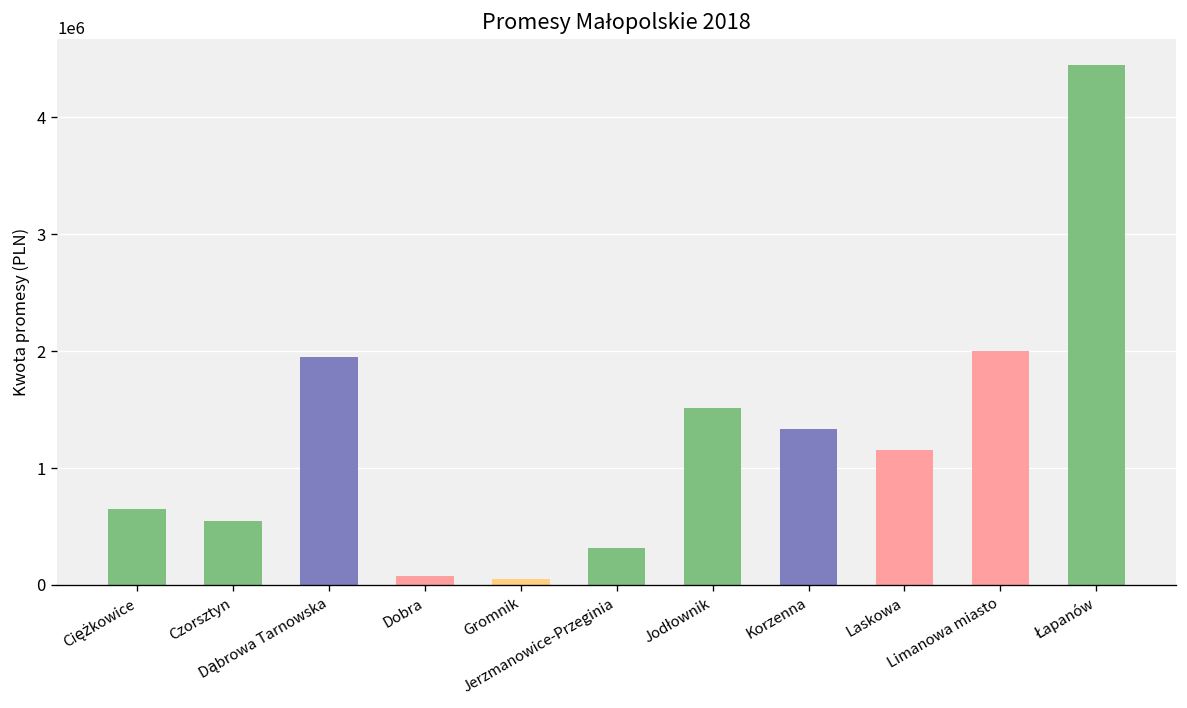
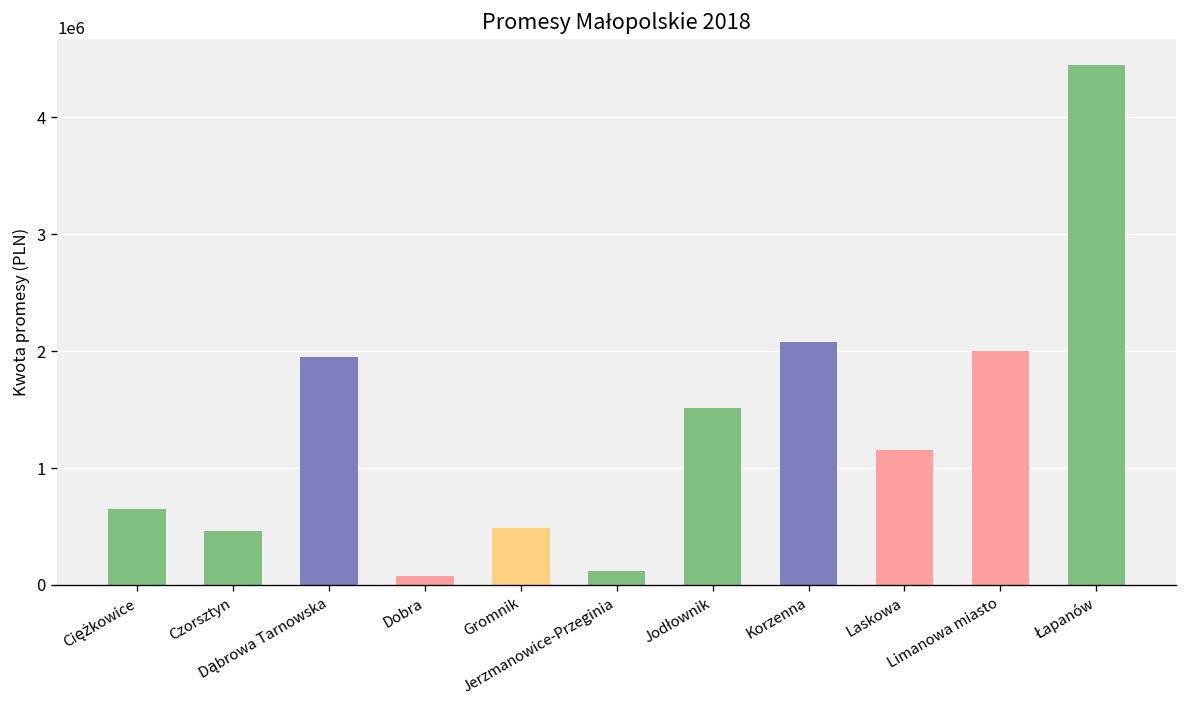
Czorsztyn: 600000 -> 500000
Gromnik: 100000 -> 500000
Jerzmanowice-Przeginia: 300000 -> 100000
Korzenna: 1300000 -> 2100000
